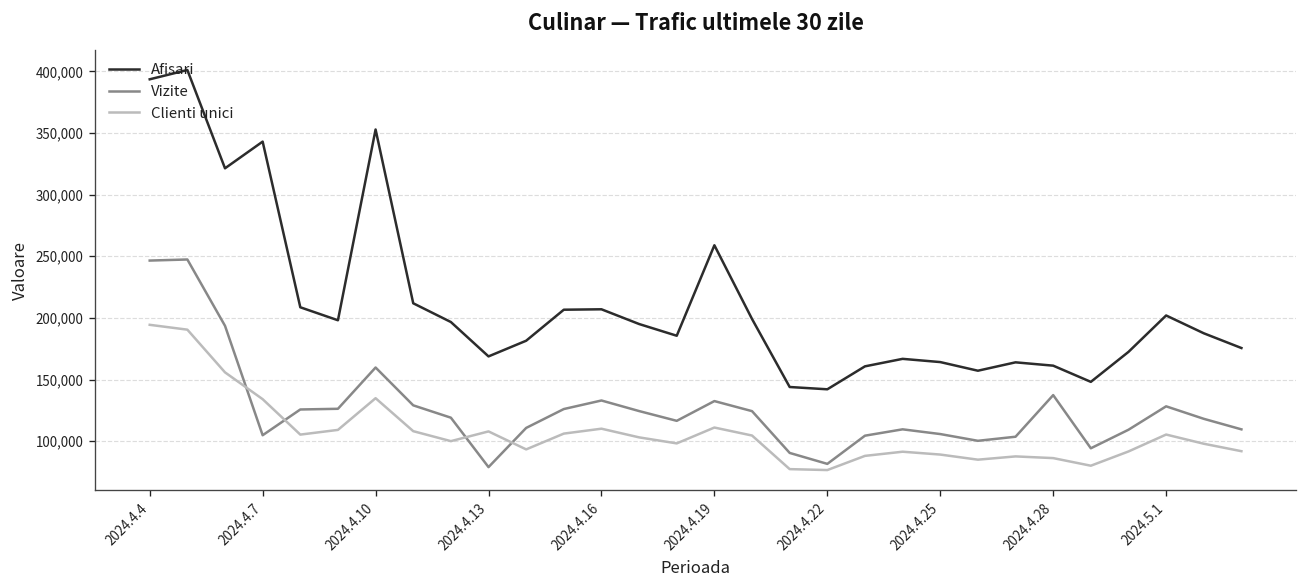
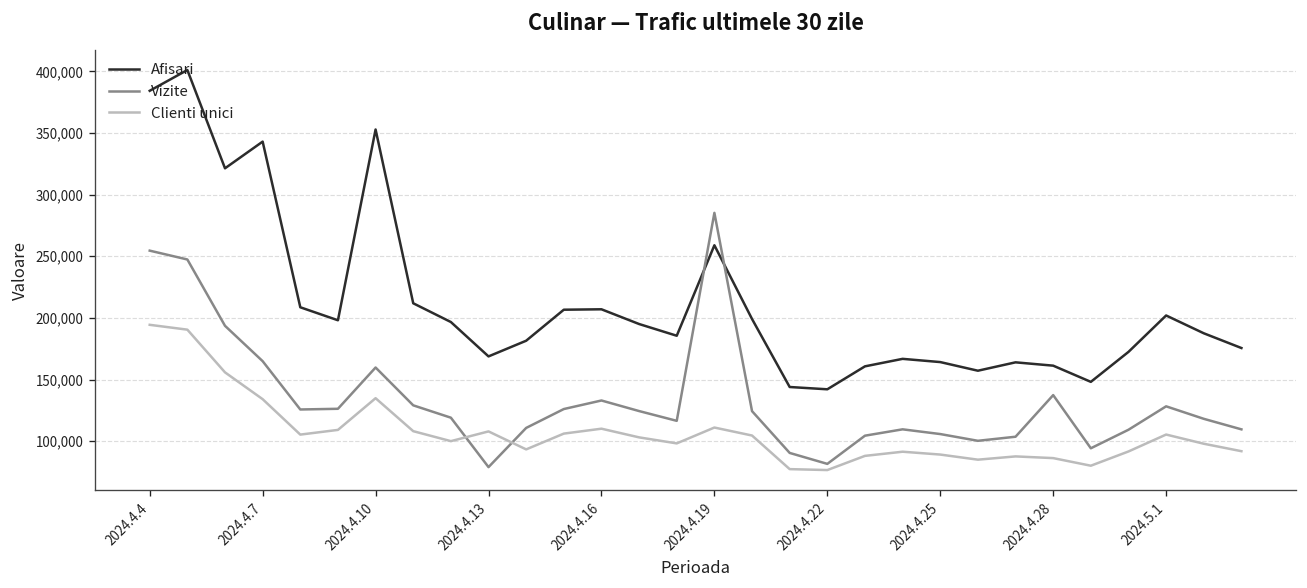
Afisari, 2024.4.4: 394,000 -> 384,000
Vizite, 2024.4.4: 247,000 -> 255,000
Vizite, 2024.4.7: 105,000 -> 165,000
Vizite, 2024.4.19: 133,000 -> 285,000
